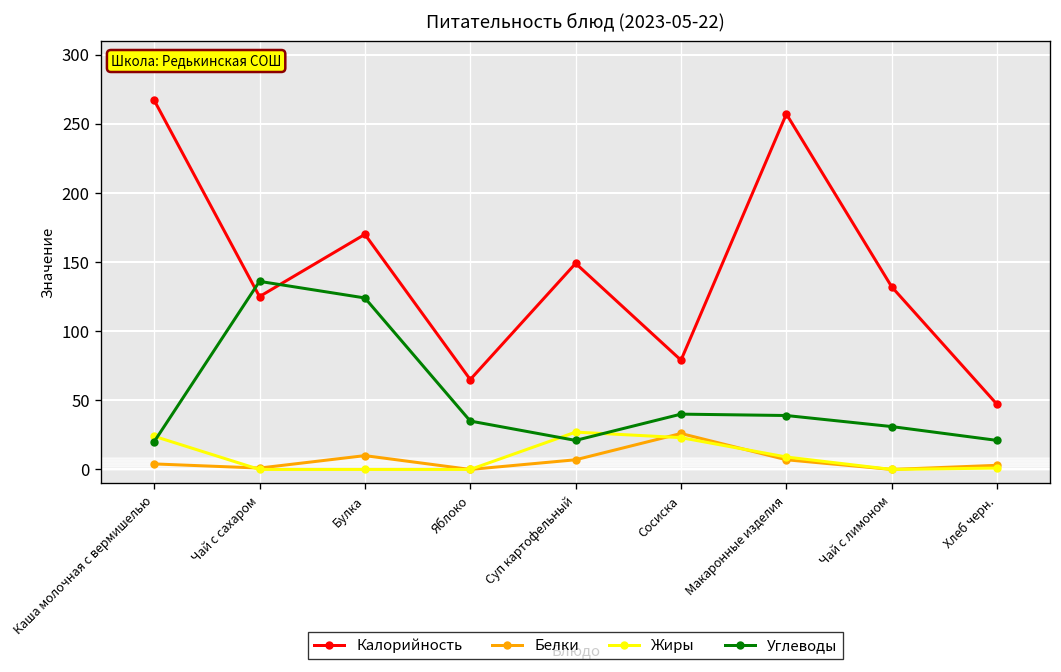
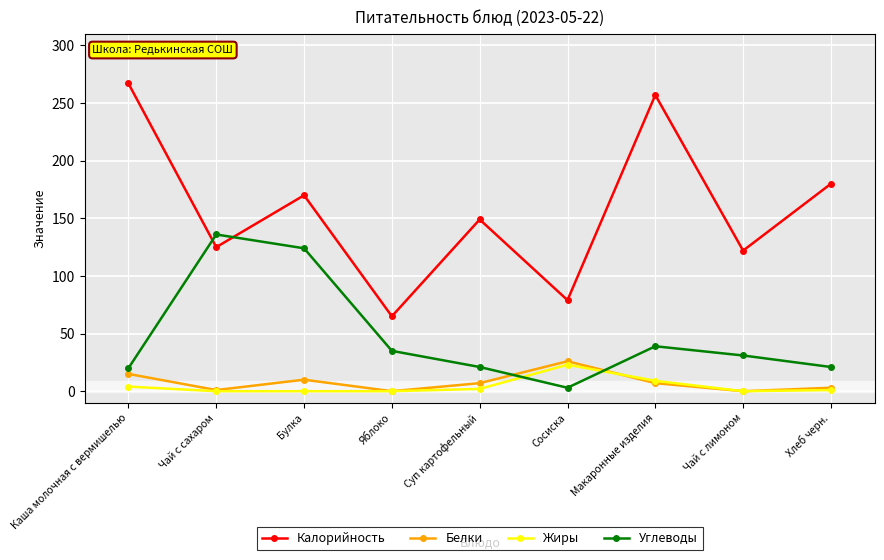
Белки, Каша молочная с вермишелью: 4 -> 15
Жиры, Каша молочная с вермишелью: 24 -> 4
Жиры, Суп картофельный: 27 -> 2
Углеводы, Сосиска: 40 -> 3
Калорийность, Чай с лимоном: 132 -> 122
Калорийность, Хлеб черн.: 47 -> 180
